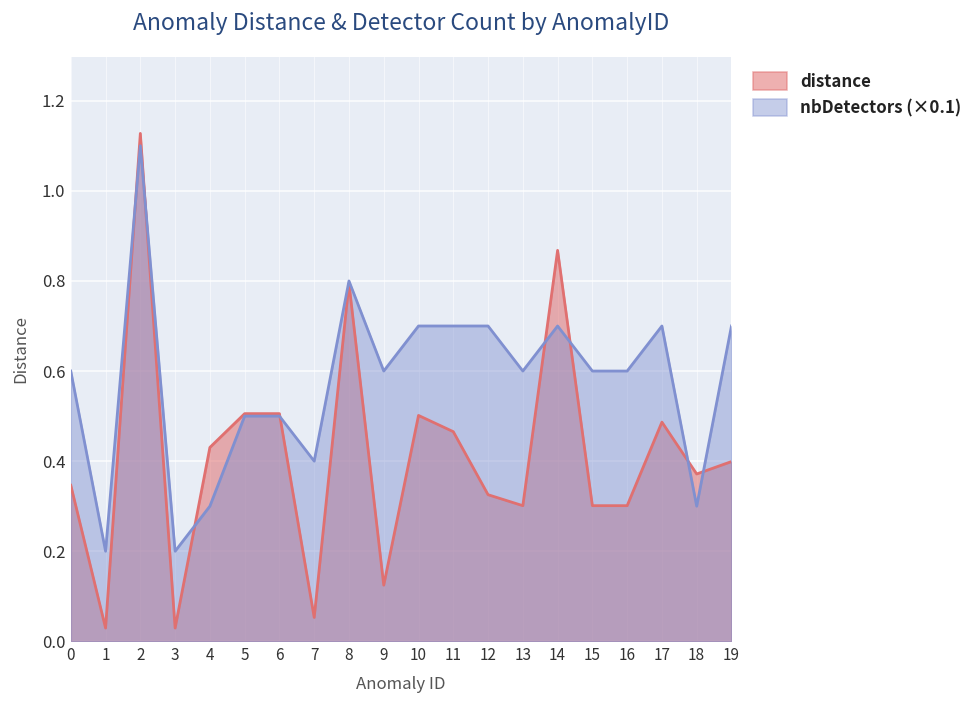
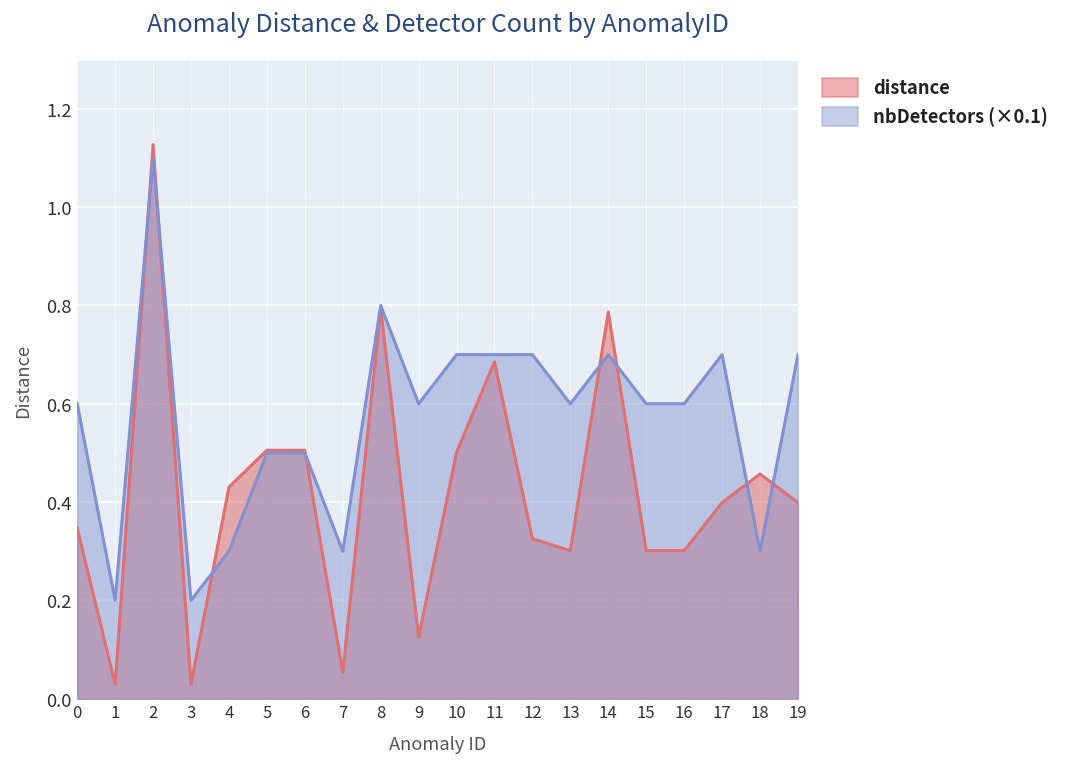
nbDetectors (×0.1), 7: 0.40 -> 0.30
distance, 11: 0.47 -> 0.69
distance, 14: 0.87 -> 0.79
distance, 17: 0.49 -> 0.40
distance, 18: 0.37 -> 0.46
